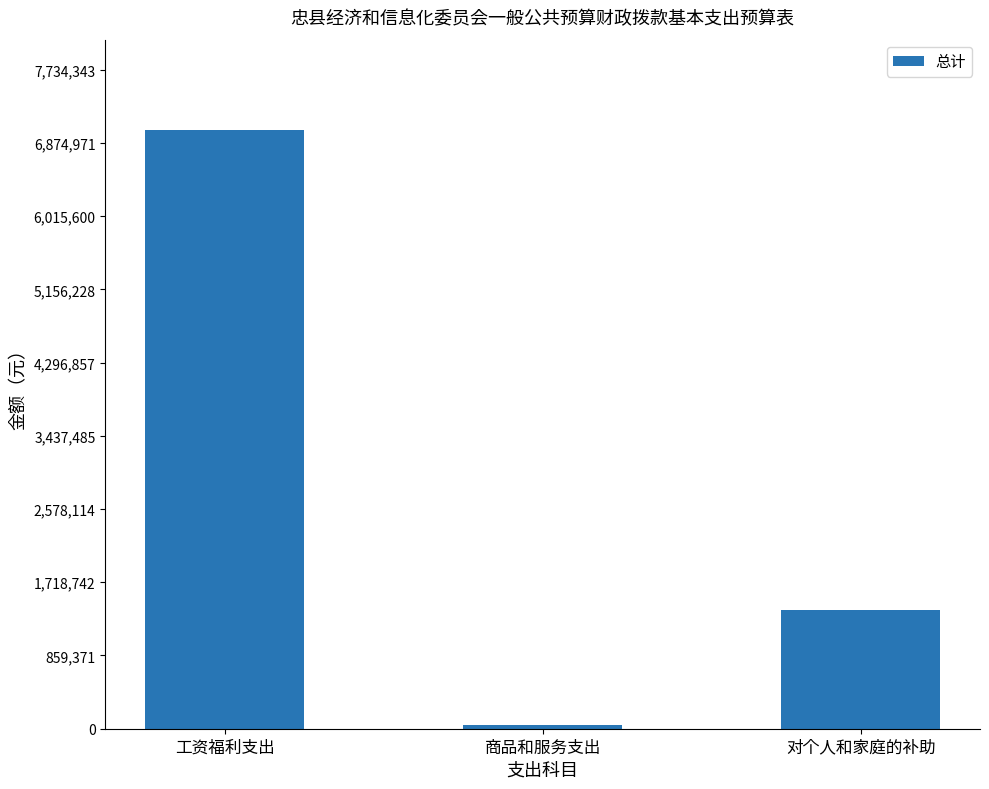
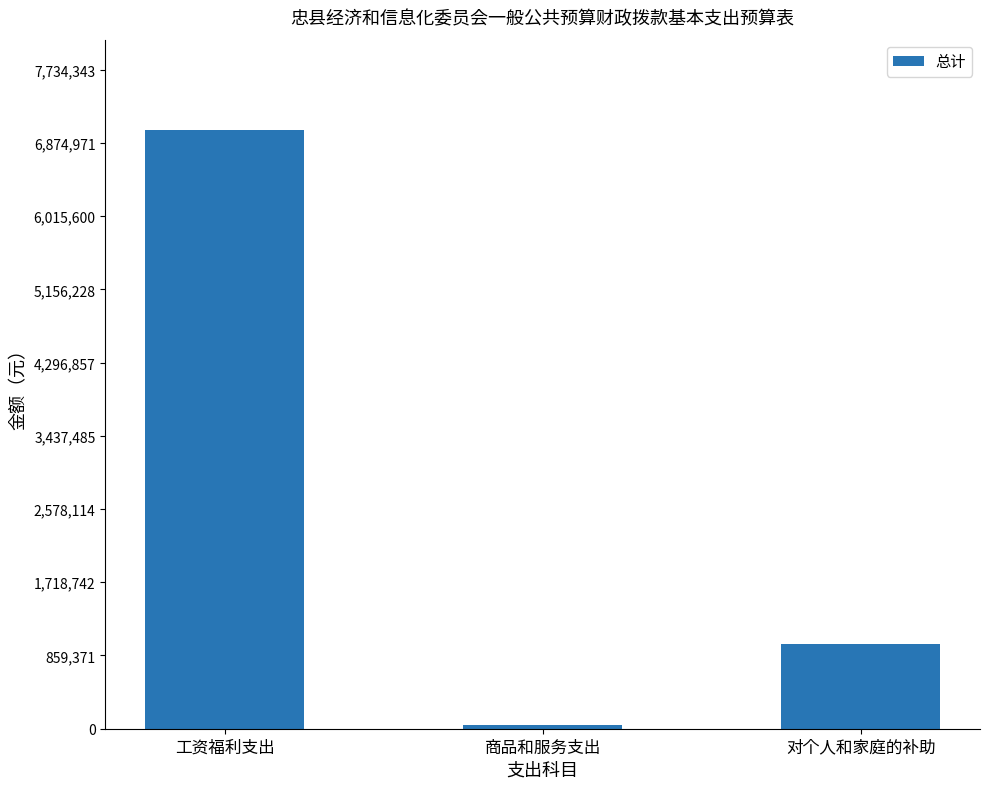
对个人和家庭的补助: 1,400,000 -> 1,000,000
